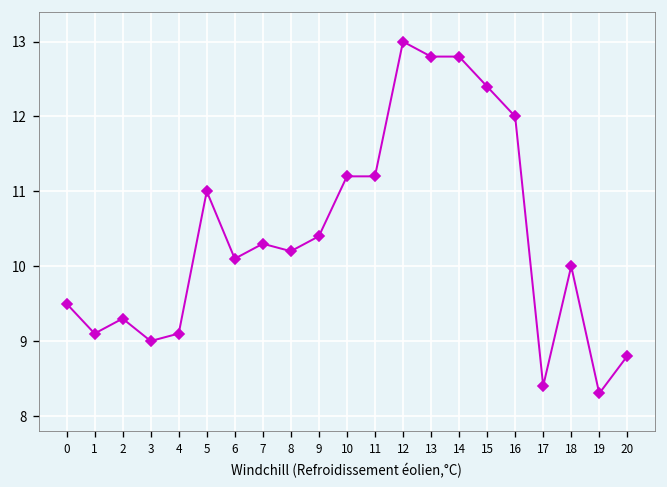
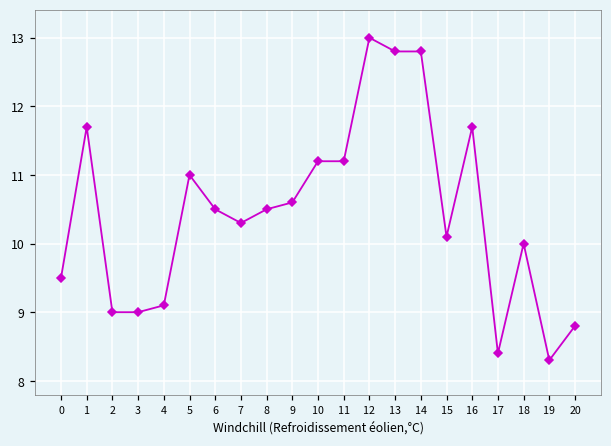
1: 9.1 -> 11.7
2: 9.3 -> 9.0
6: 10.1 -> 10.5
8: 10.2 -> 10.5
9: 10.4 -> 10.6
15: 12.4 -> 10.1
16: 12.0 -> 11.7
